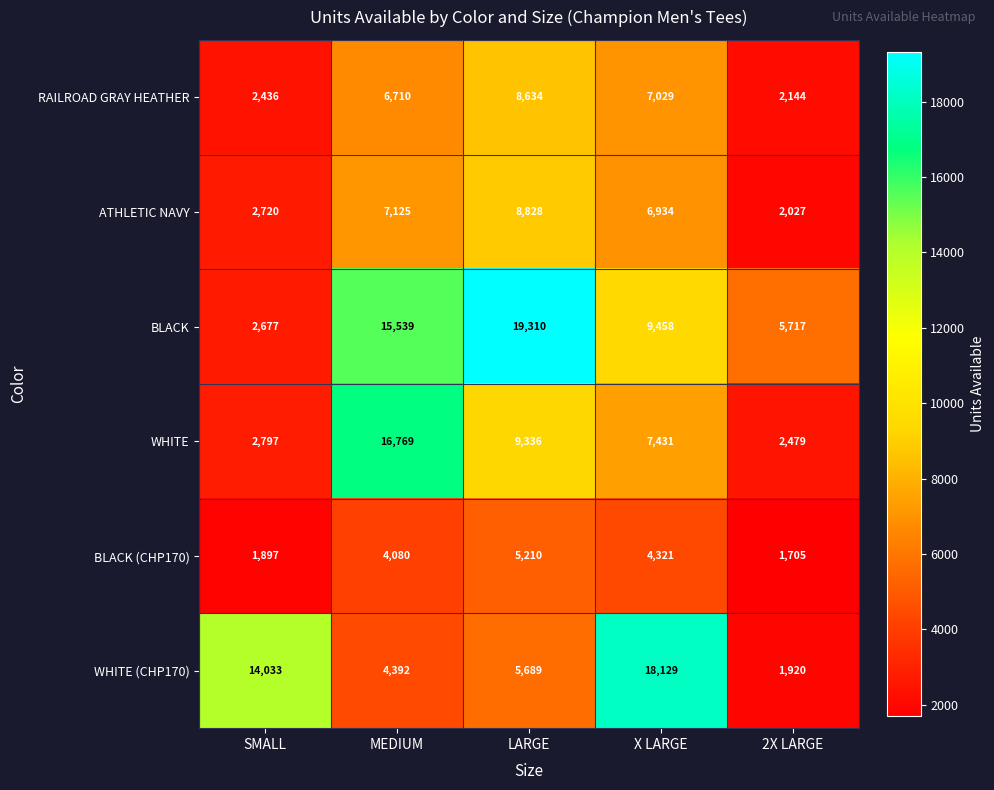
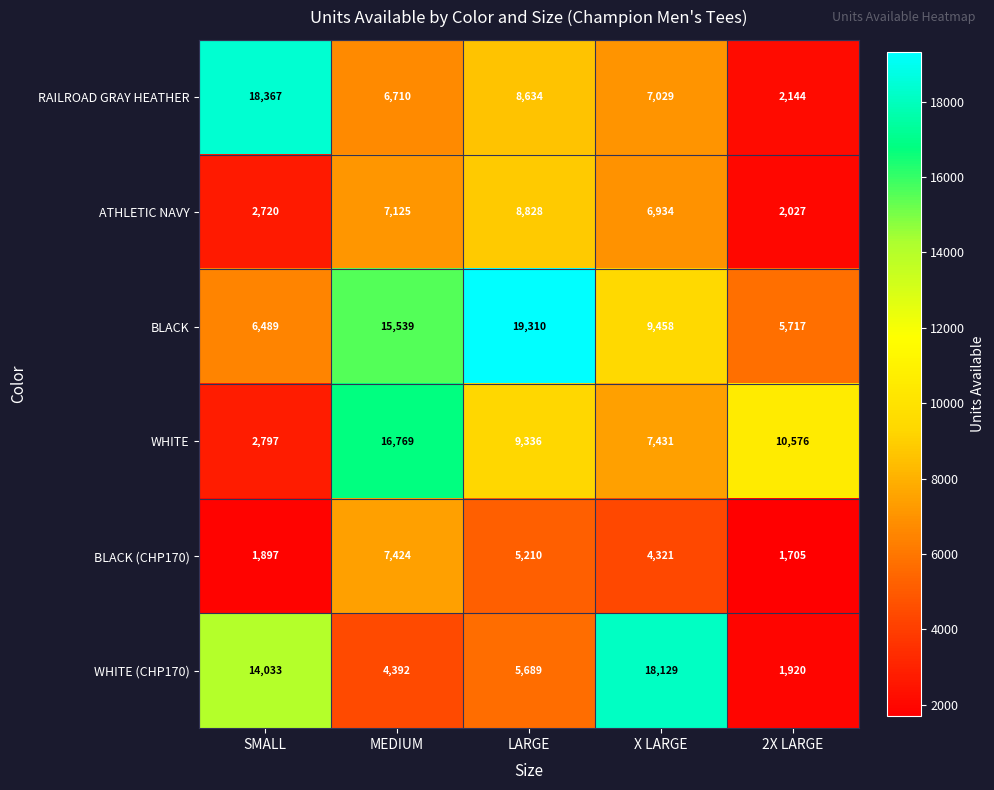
RAILROAD GRAY HEATHER, SMALL: 2,436 -> 18,367
BLACK, SMALL: 2,677 -> 6,489
WHITE, 2X LARGE: 2,479 -> 10,576
BLACK (CHP170), MEDIUM: 4,080 -> 7,424
